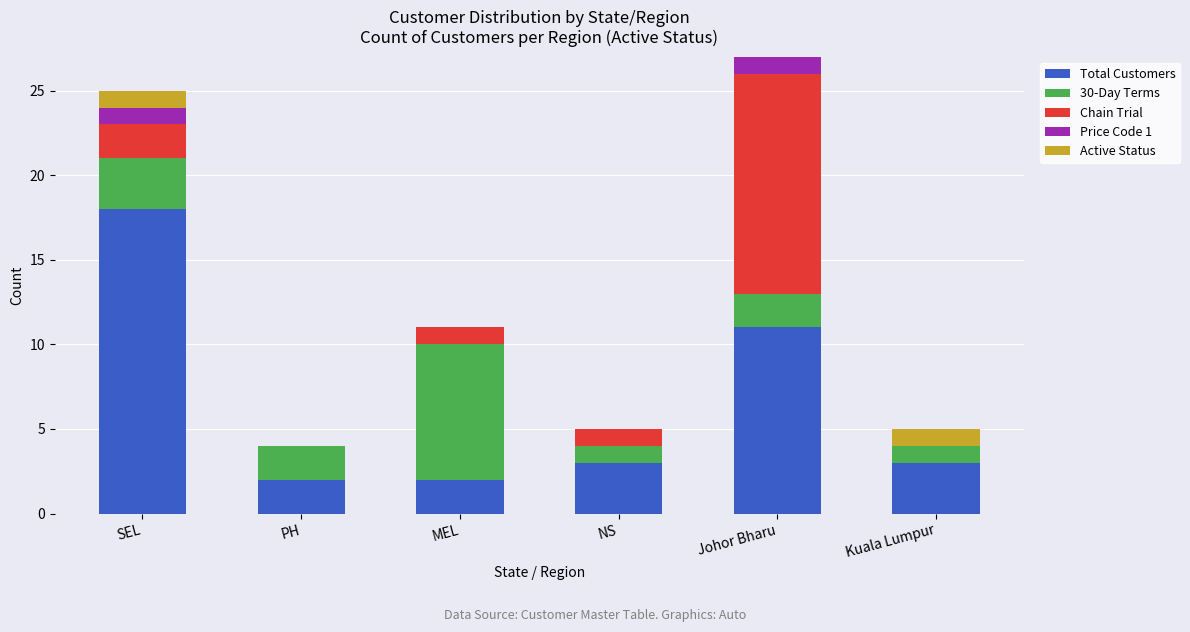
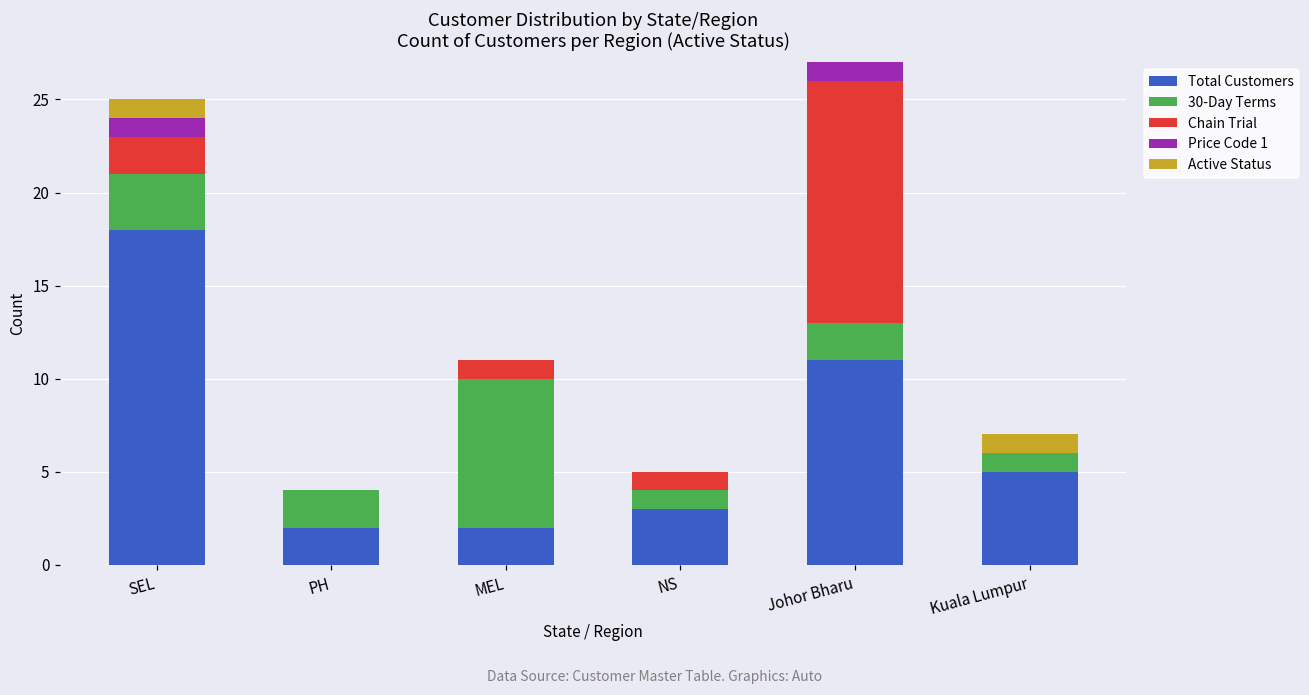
Total Customers, Kuala Lumpur: 3 -> 5
